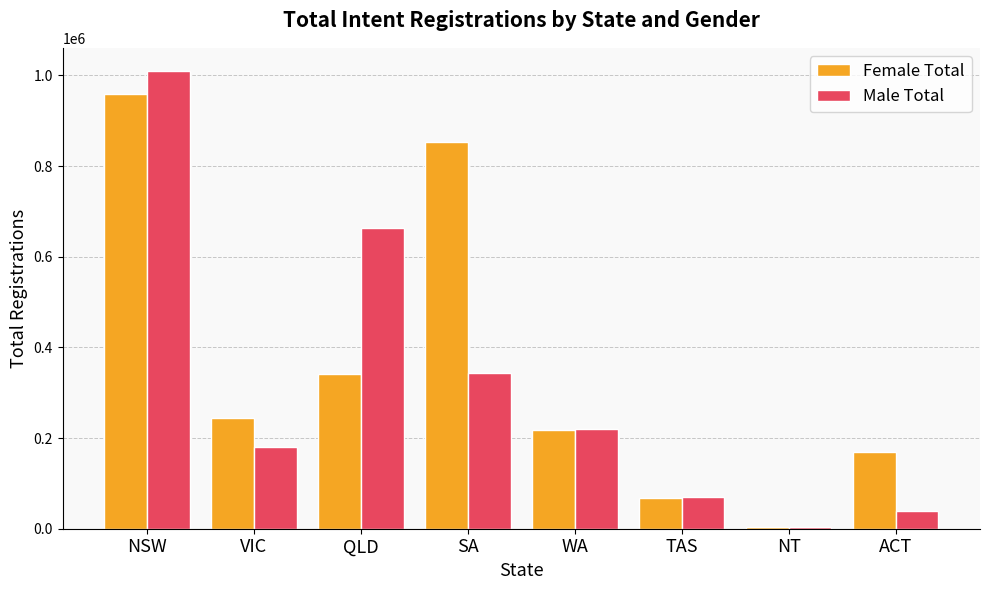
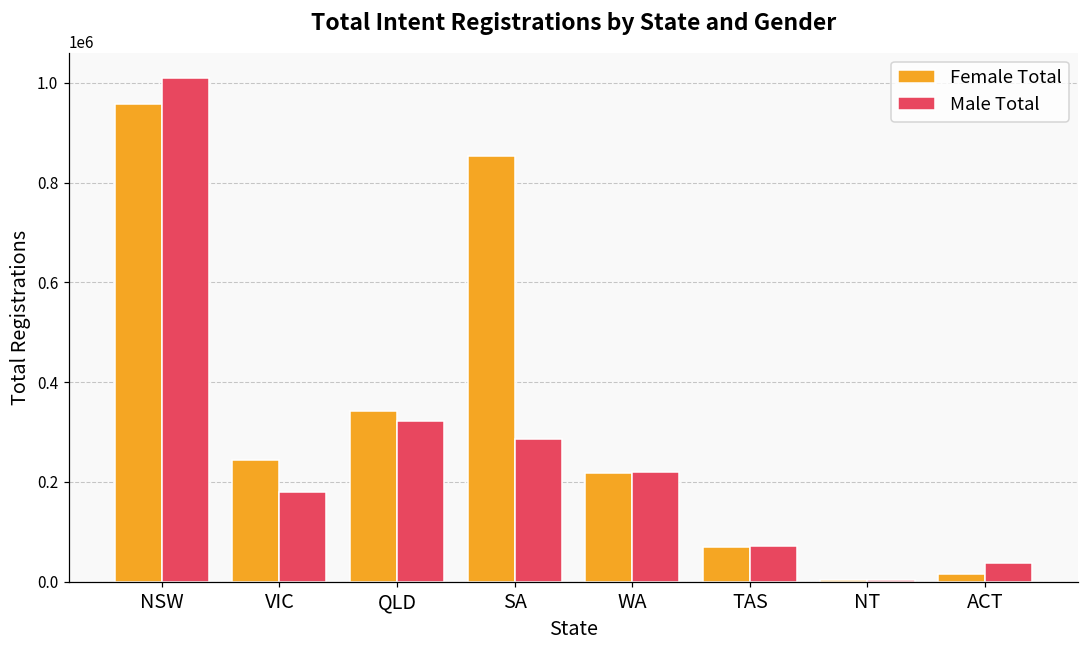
Male Total, QLD: 660000 -> 320000
Male Total, SA: 340000 -> 290000
Female Total, ACT: 170000 -> 10000
